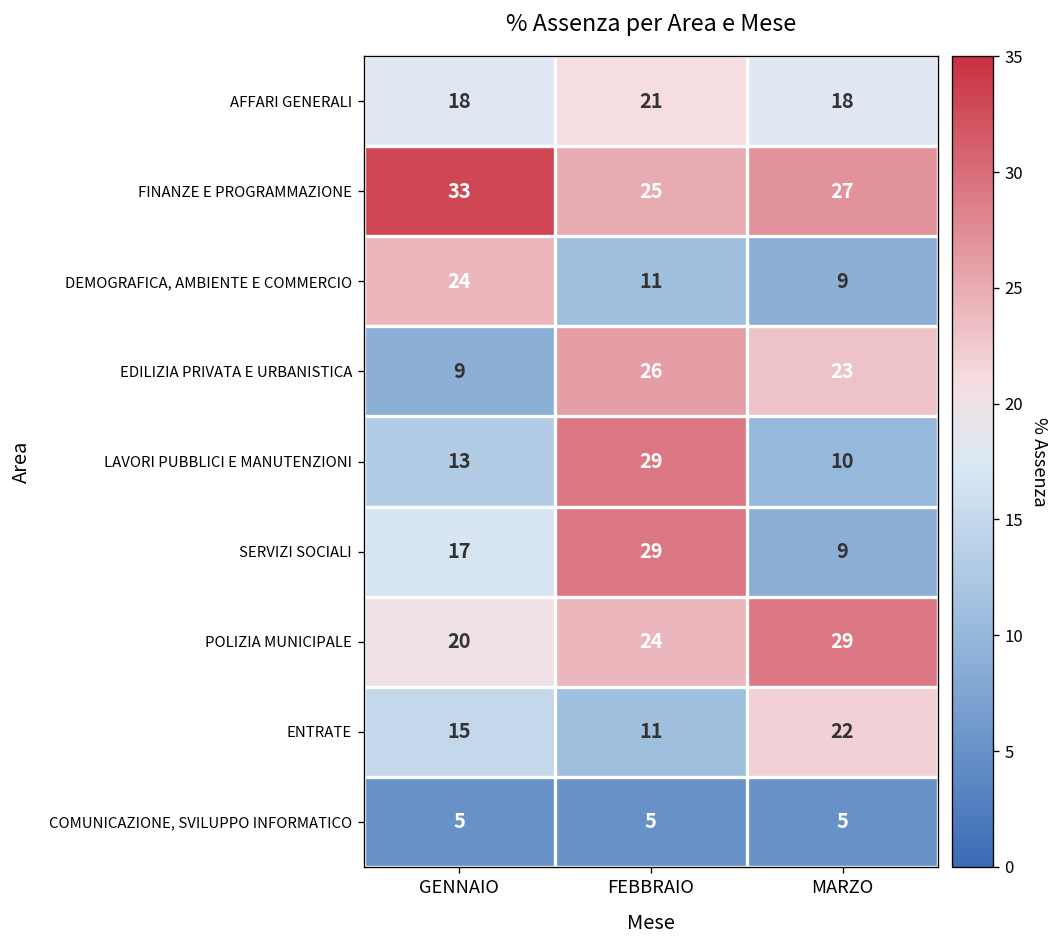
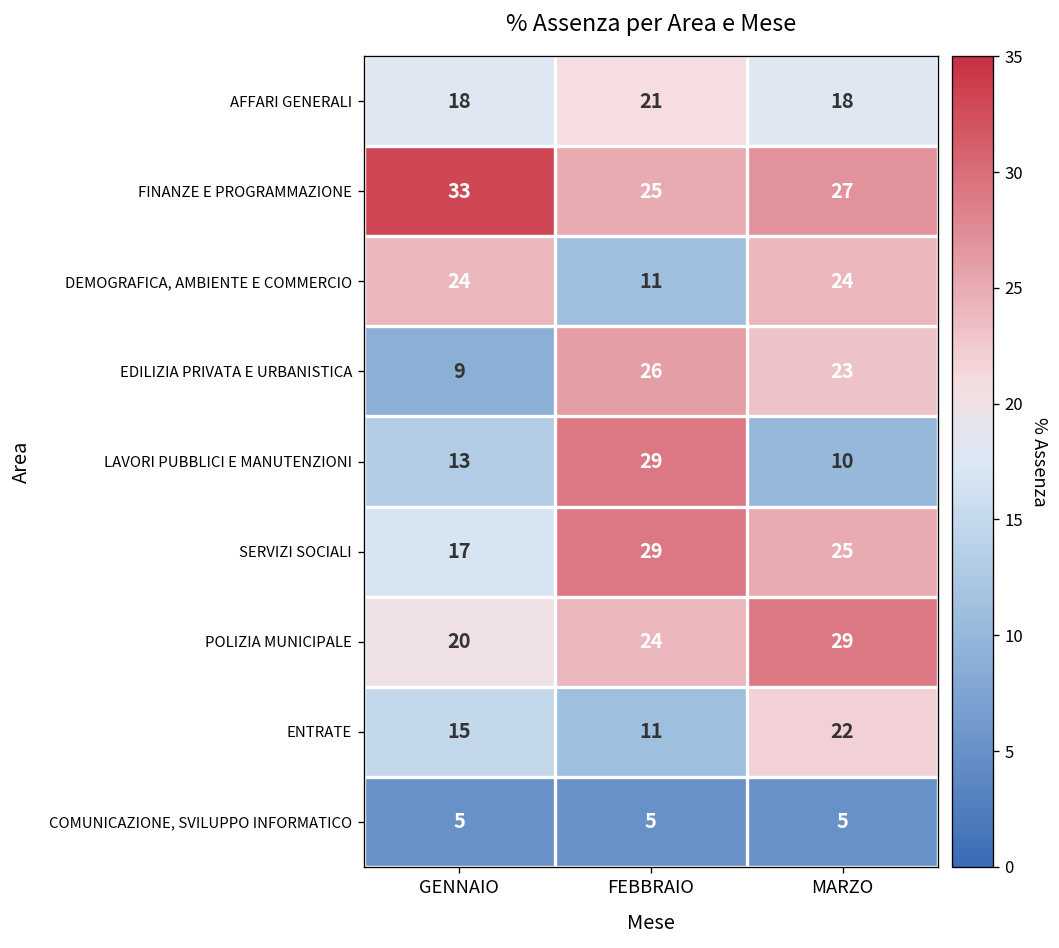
DEMOGRAFICA, AMBIENTE E COMMERCIO, MARZO: 9 -> 24
SERVIZI SOCIALI, MARZO: 9 -> 25
